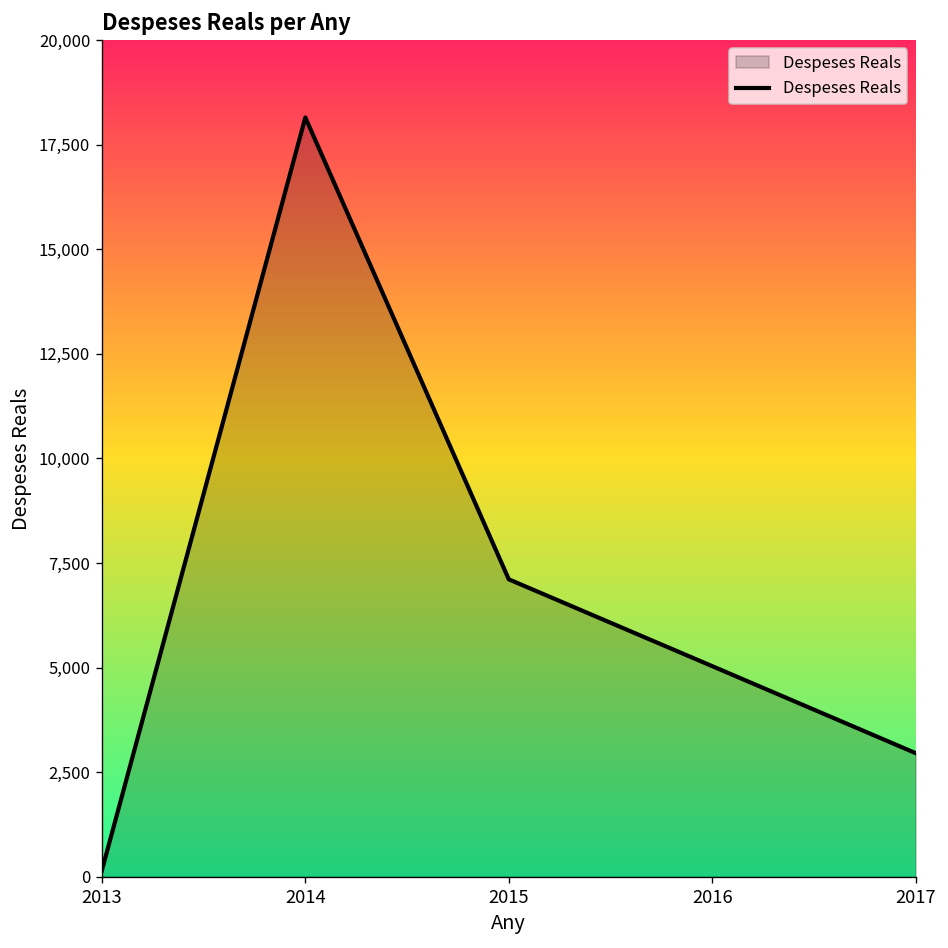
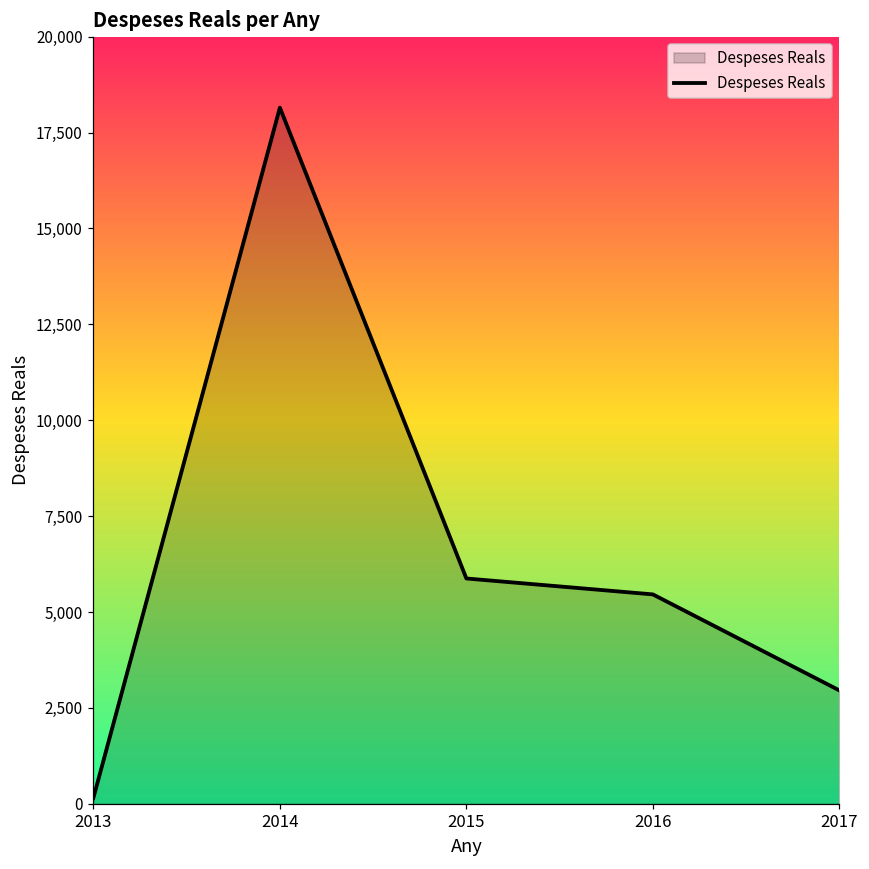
2015: 7,100 -> 5,900
2016: 5,000 -> 5,500
